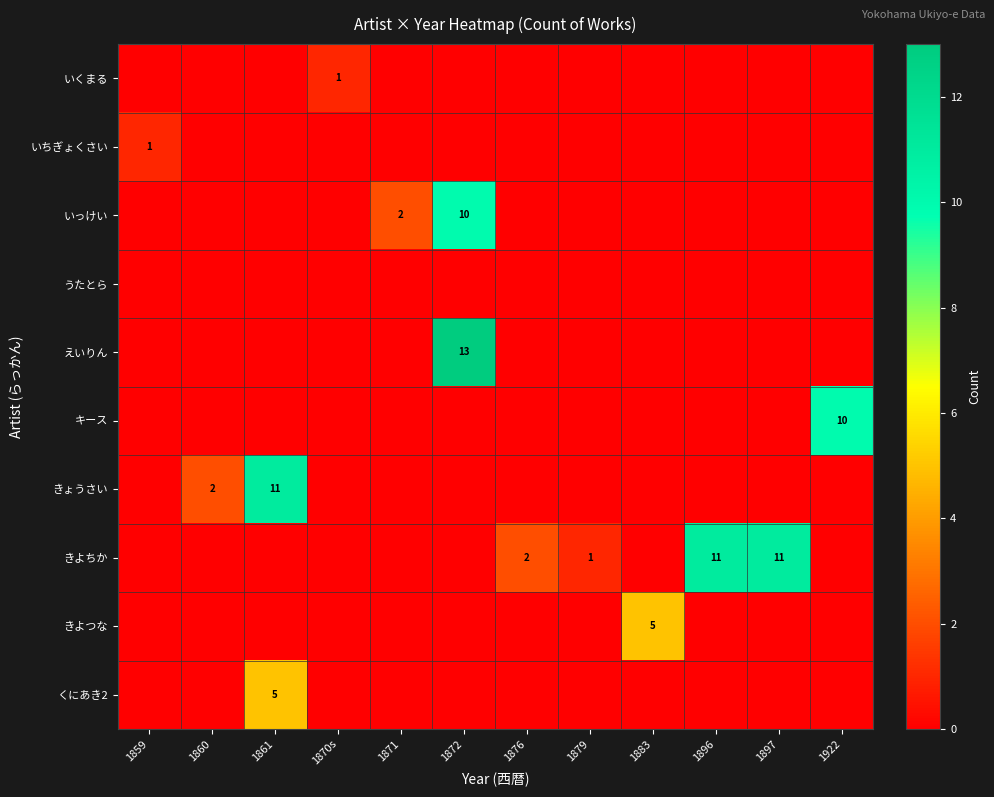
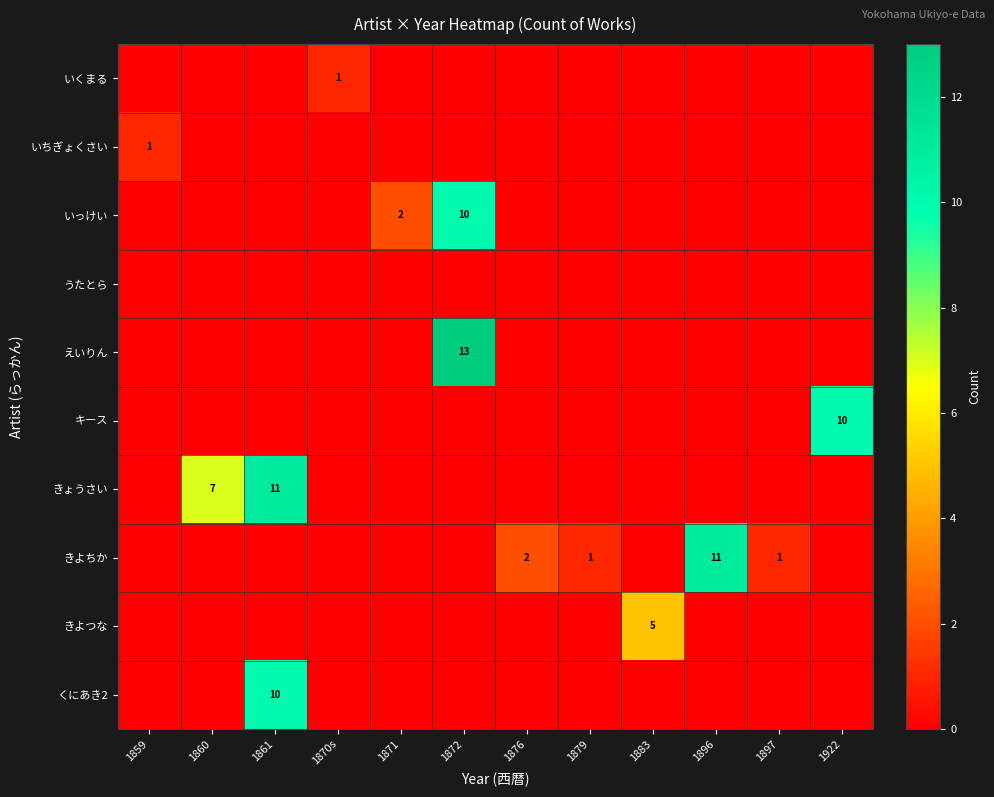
きょうさい, 1860: 2 -> 7
きよちか, 1897: 11 -> 1
くにあき2, 1861: 5 -> 10
